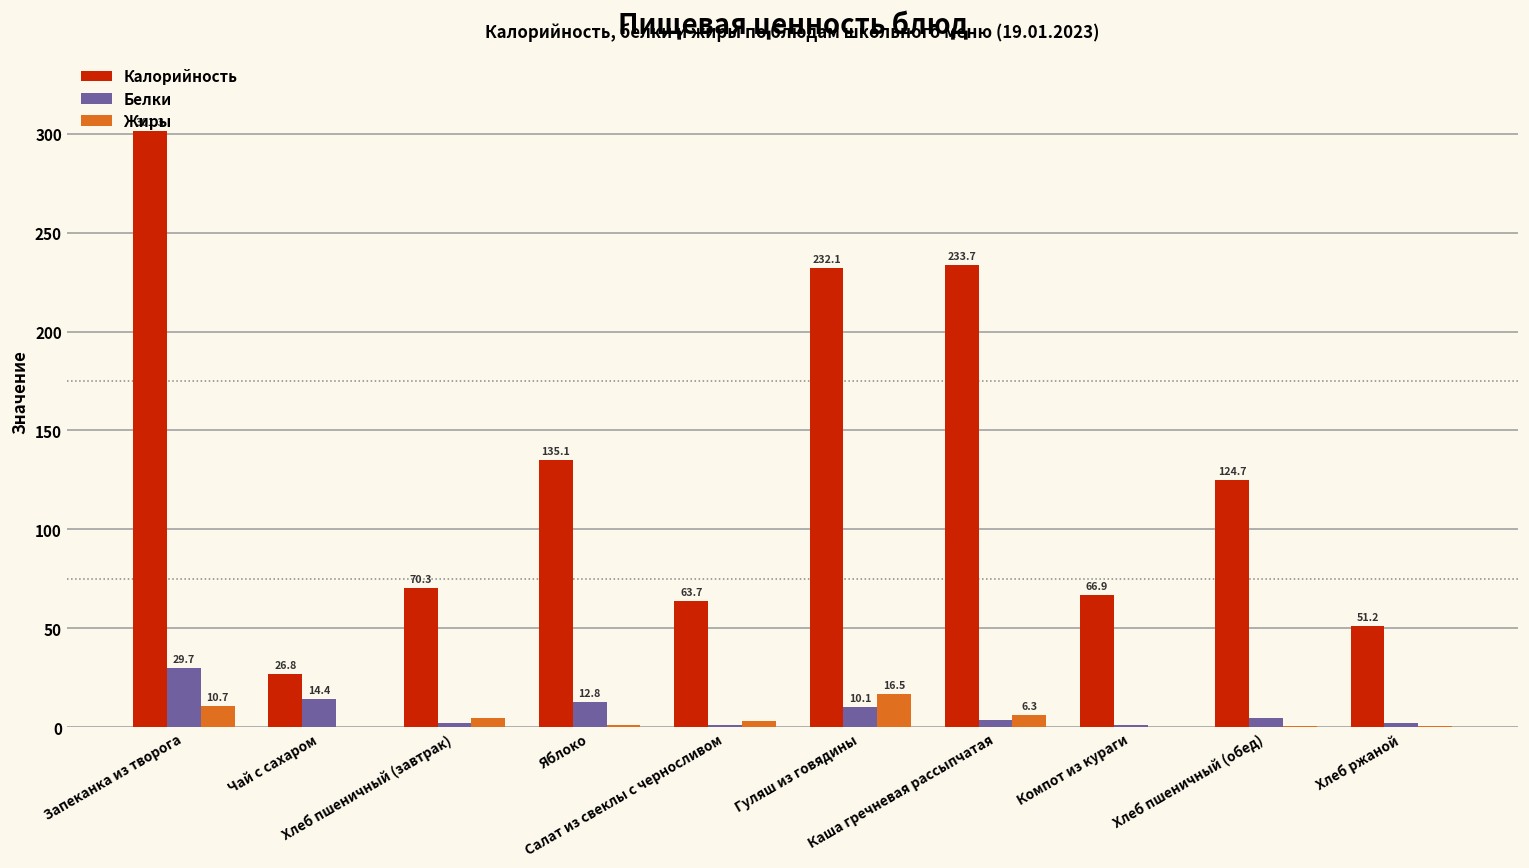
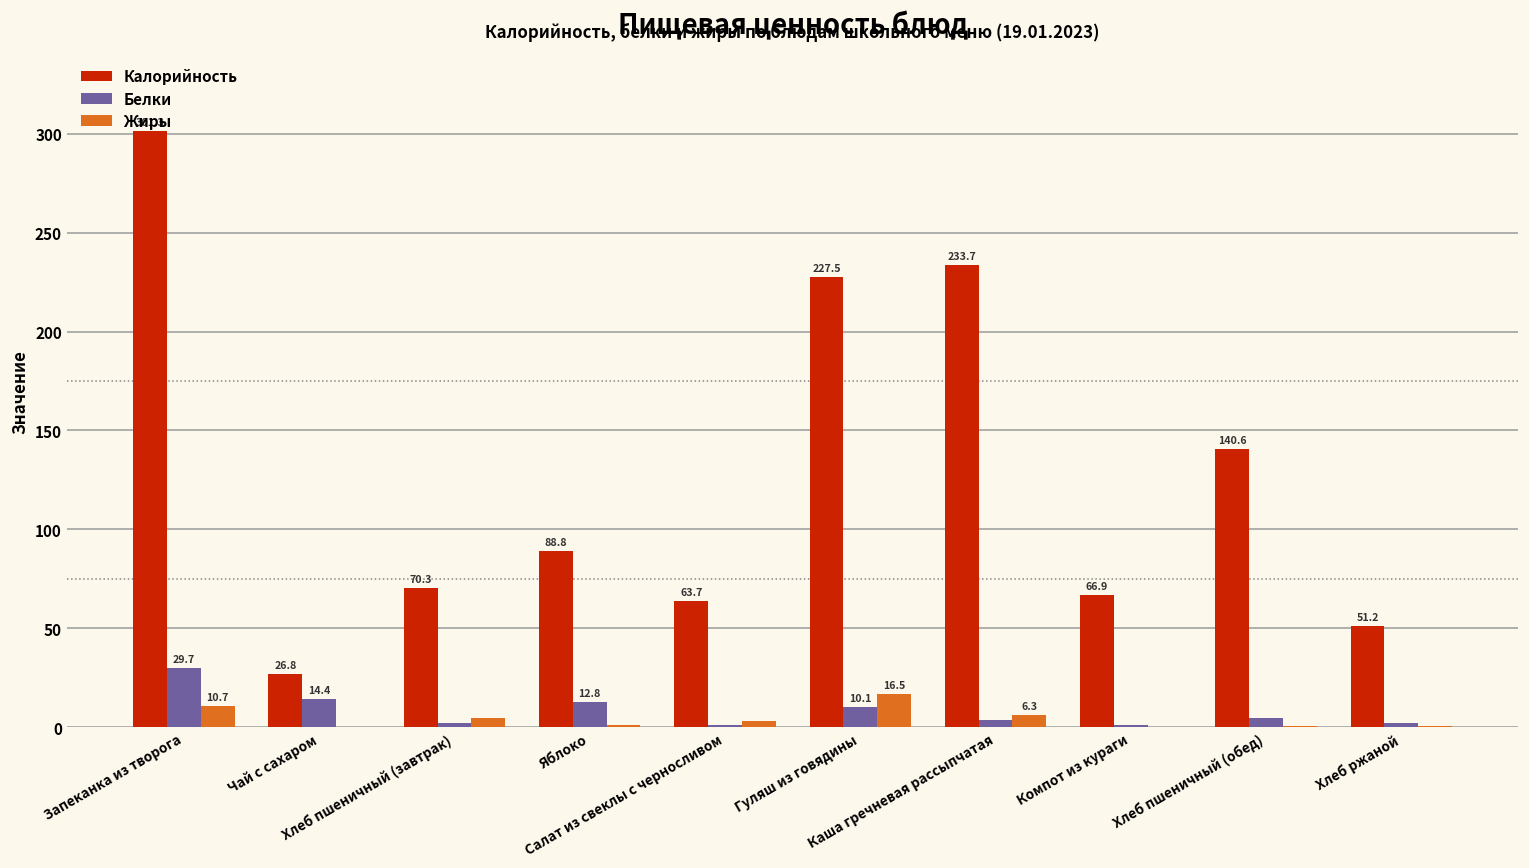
Калорийность, Яблоко: 135.1 -> 88.8
Калорийность, Гуляш из говядины: 232.1 -> 227.5
Калорийность, Хлеб пшеничный (обед): 124.7 -> 140.6
